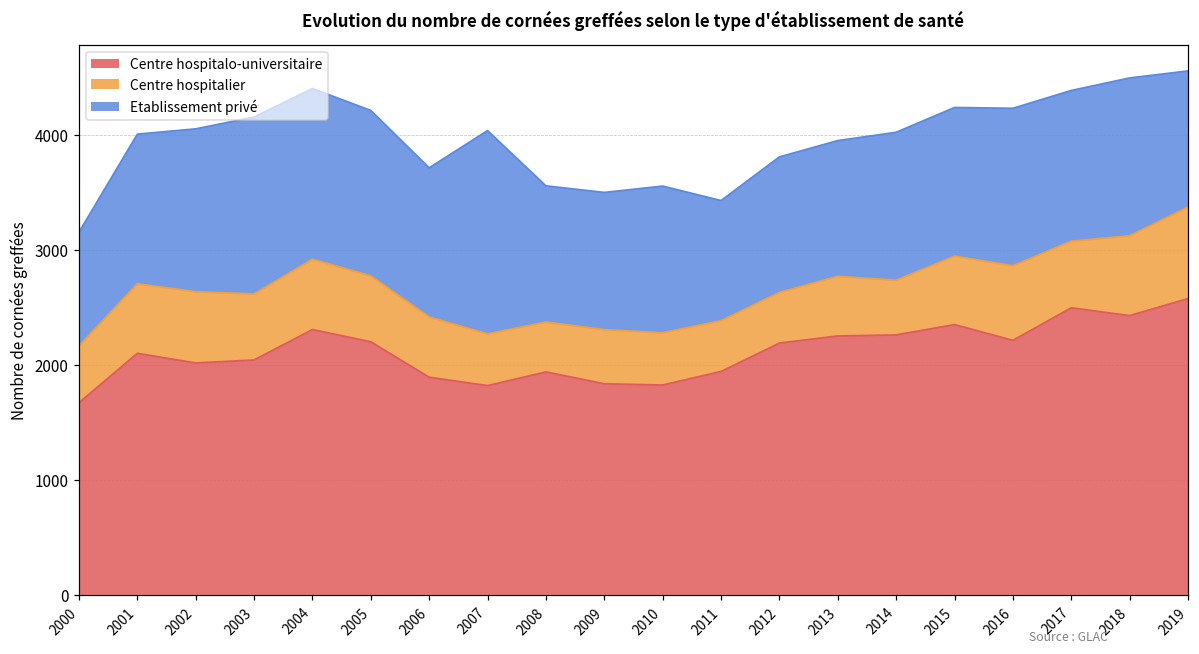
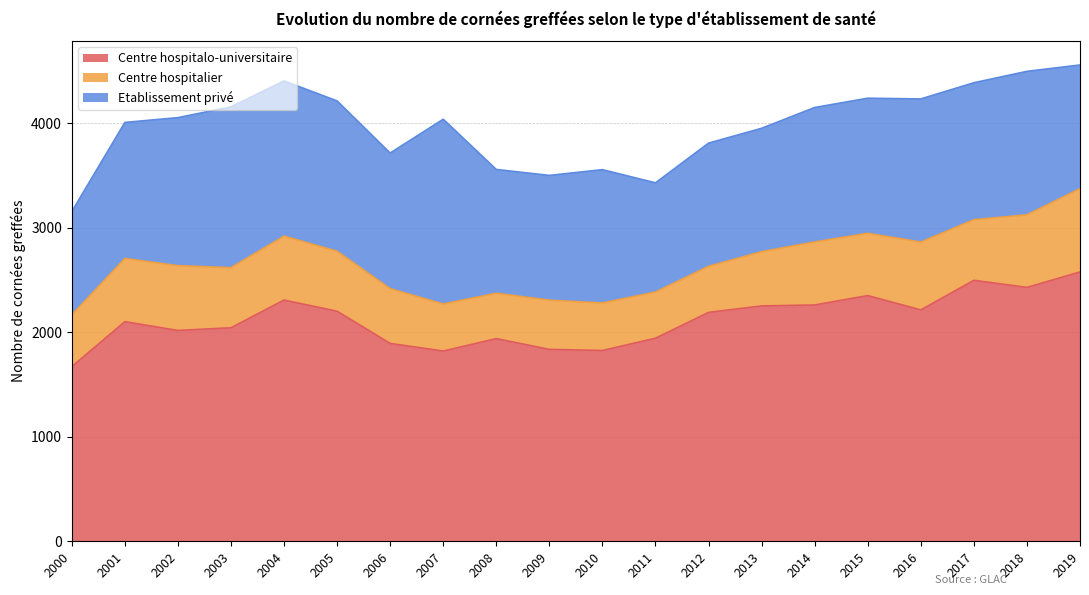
Centre hospitalier, 2014: 480 -> 600
